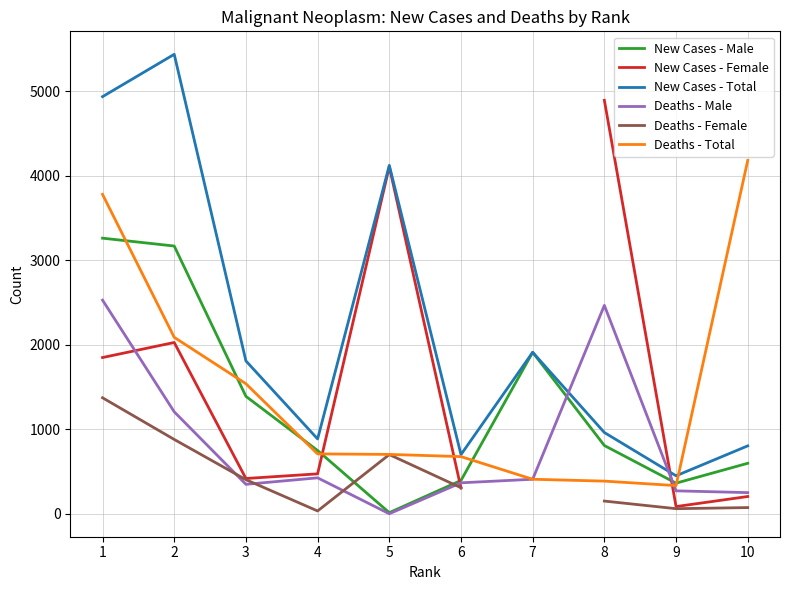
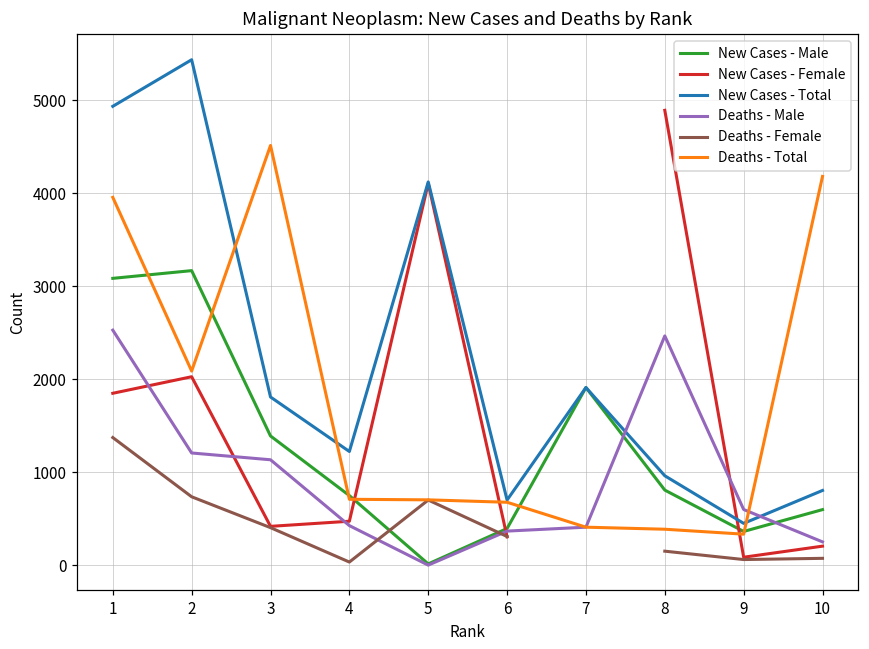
New Cases - Male, 1: 3300 -> 3100
Deaths - Total, 1: 3800 -> 4000
Deaths - Female, 2: 900 -> 700
Deaths - Male, 3: 400 -> 1100
Deaths - Total, 3: 1500 -> 4500
New Cases - Total, 4: 900 -> 1200
Deaths - Male, 9: 300 -> 600
